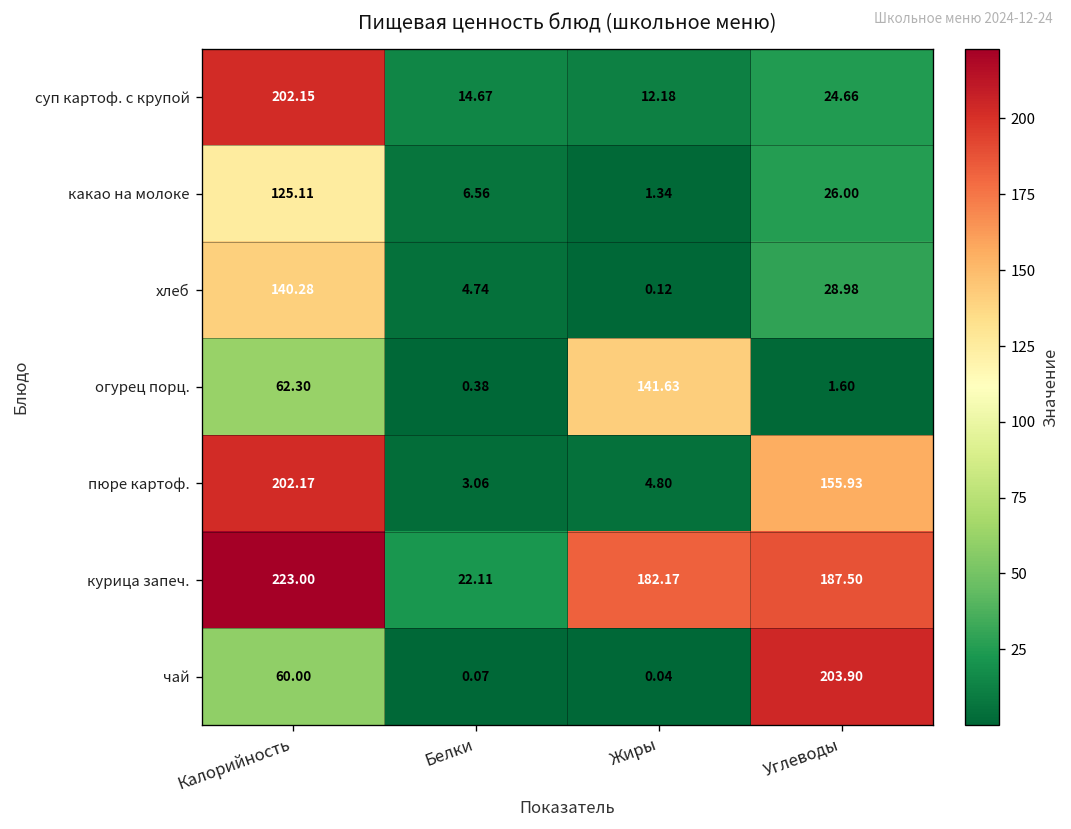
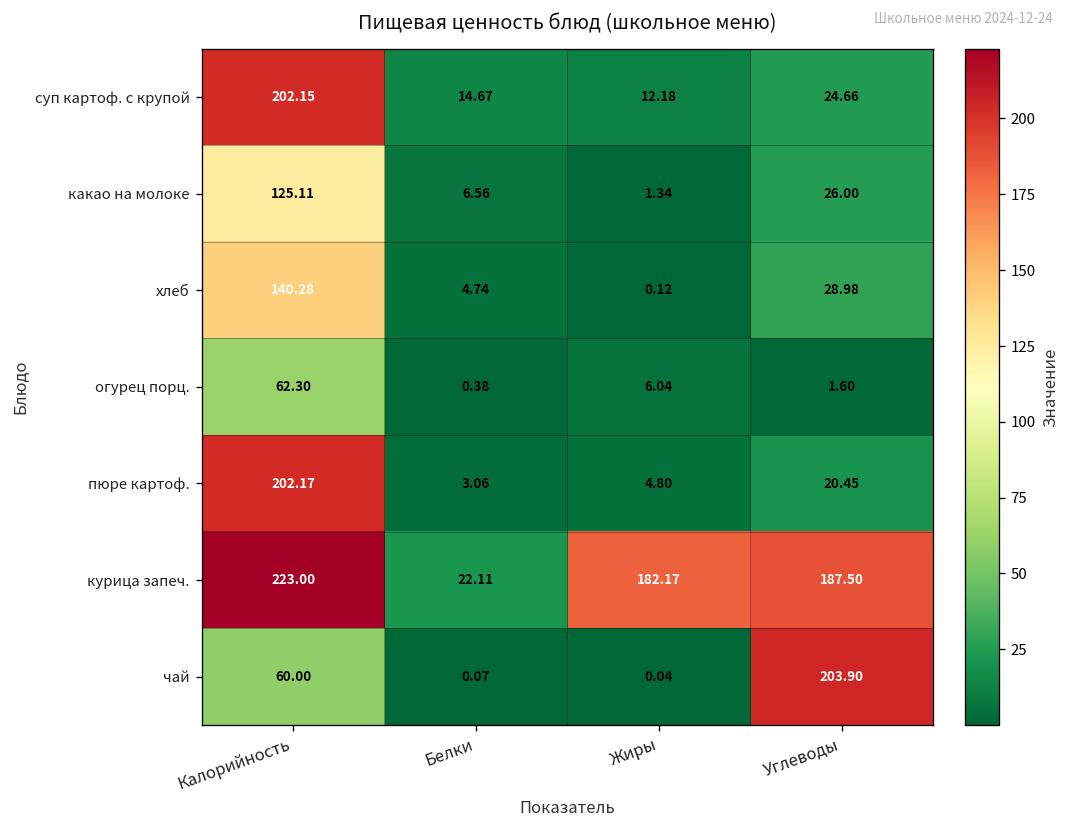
огурец порц., Жиры: 141.63 -> 6.04
пюре картоф., Углеводы: 155.93 -> 20.45
